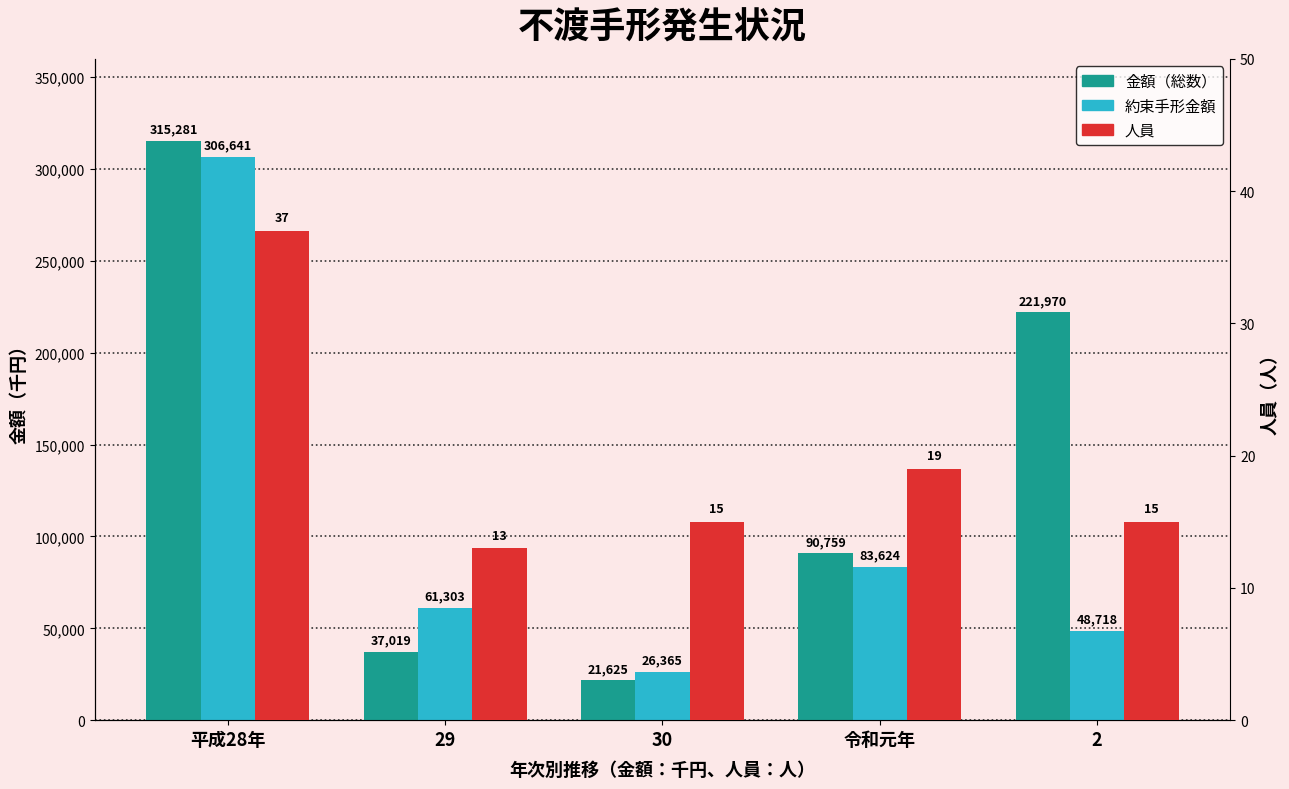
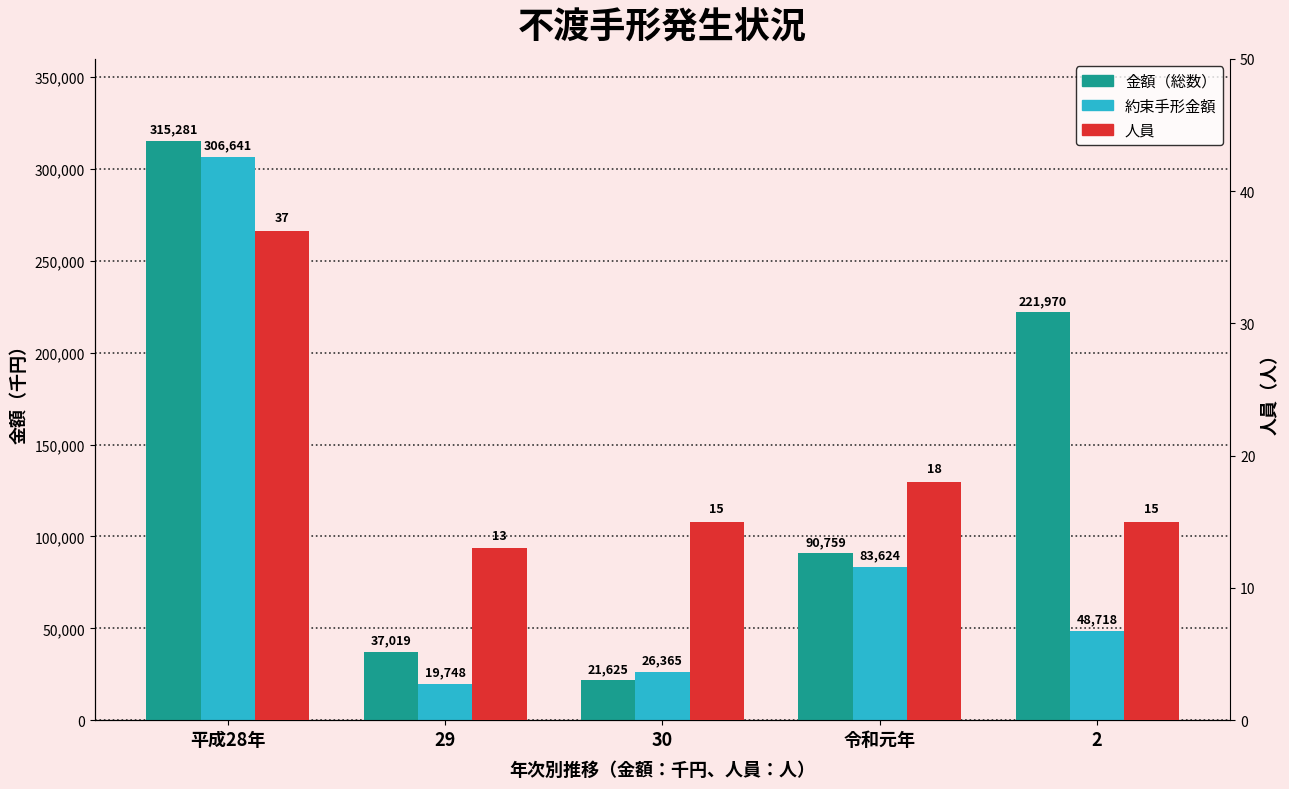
約束手形金額, 29: 61,303 -> 19,748
人員, 令和元年: 19 -> 18
